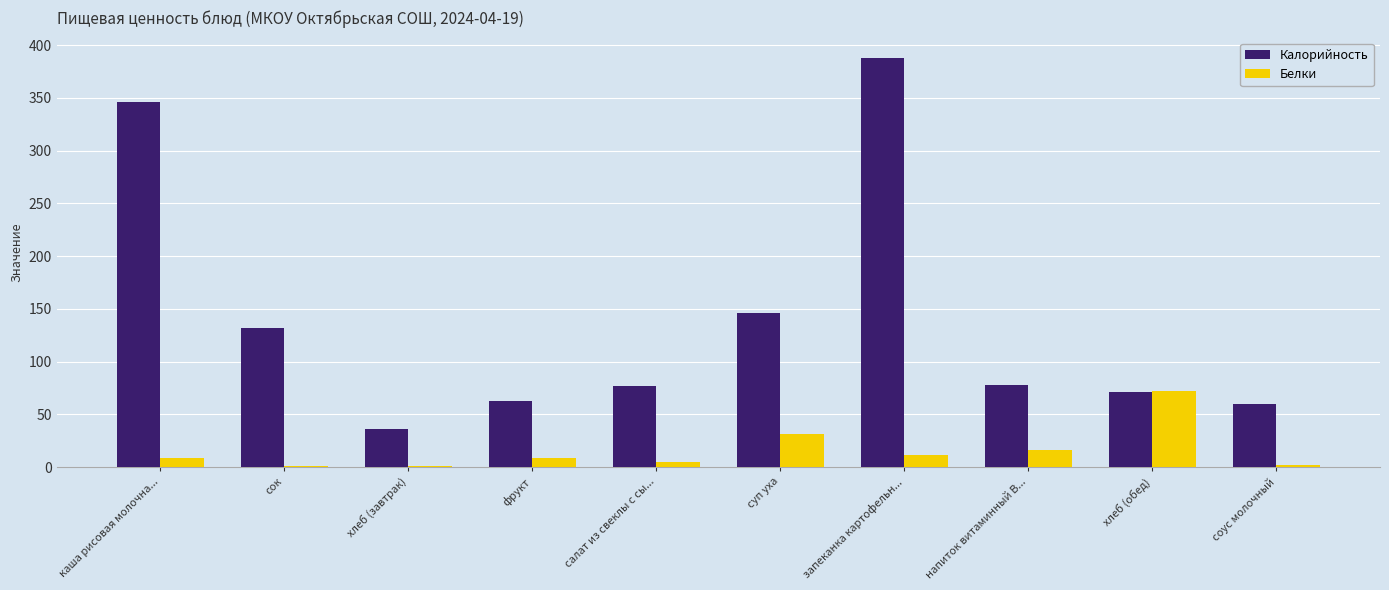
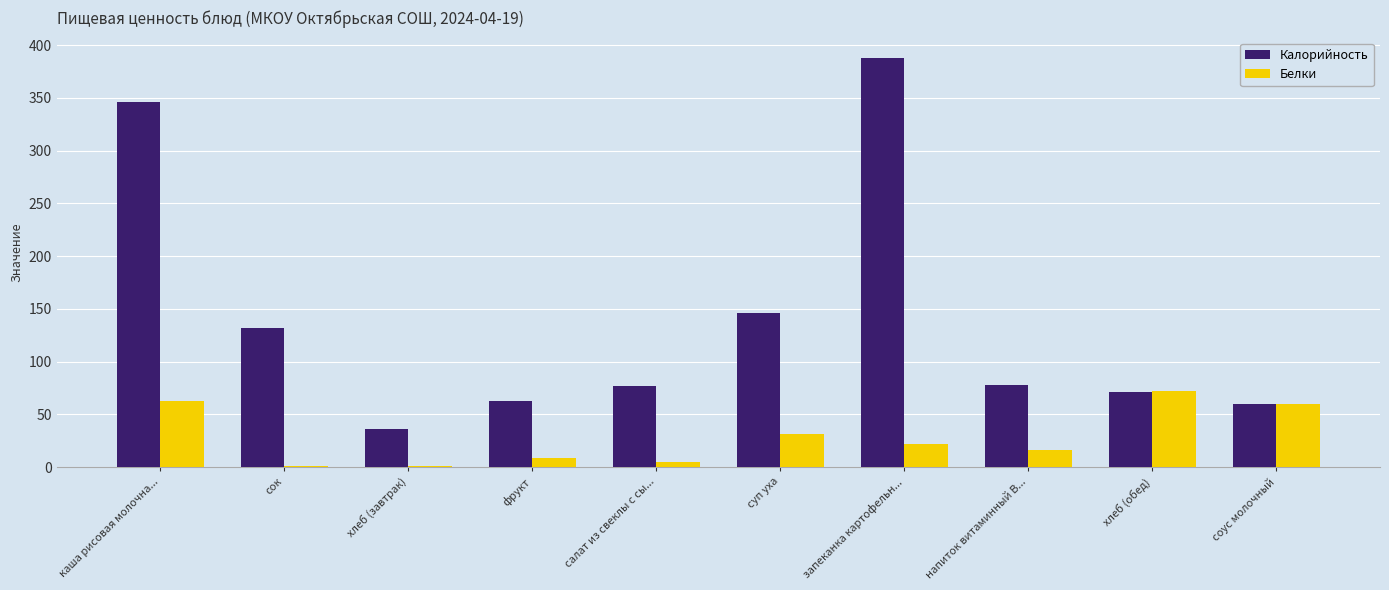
Белки, каша рисовая молочна...: 9 -> 63
Белки, запеканка картофельн...: 12 -> 22
Белки, соус молочный: 2 -> 60
